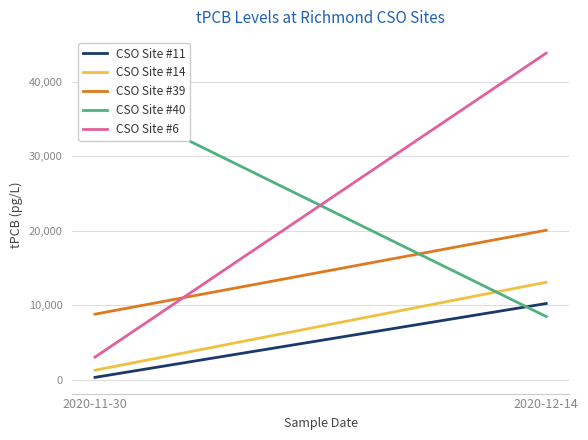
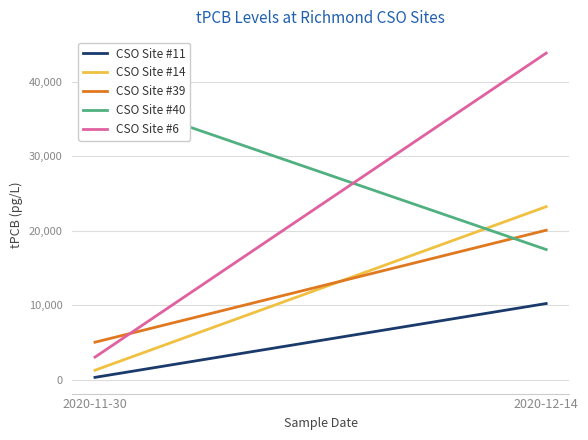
CSO Site #39, 2020-11-30: 9,000 -> 5,000
CSO Site #14, 2020-12-14: 13,000 -> 23,000
CSO Site #40, 2020-12-14: 8,000 -> 17,000
